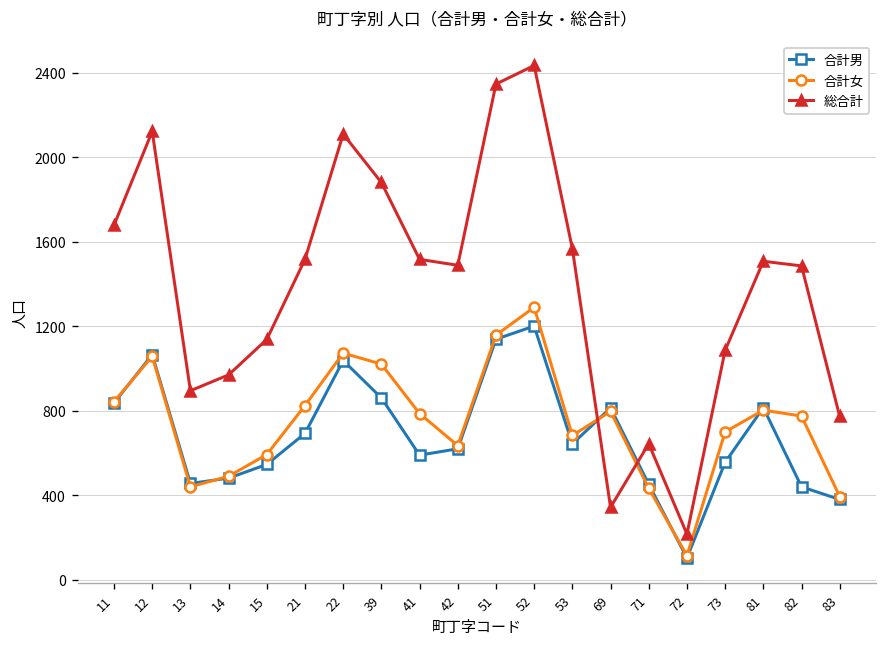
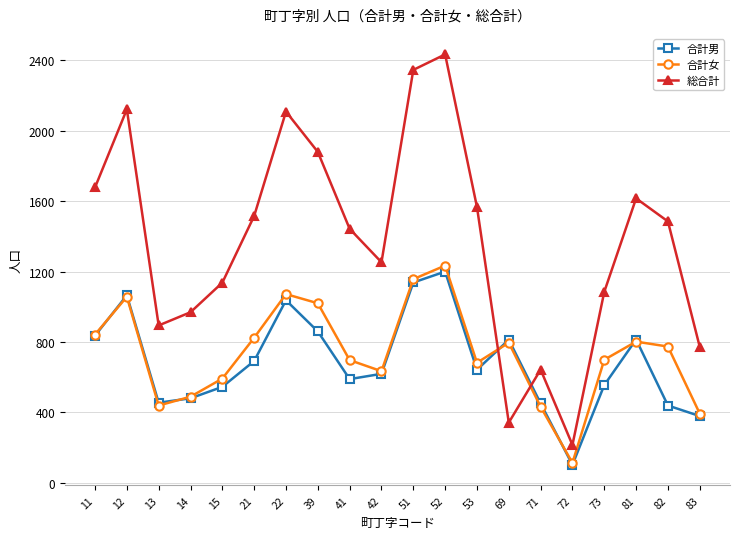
合計女, 41: 790 -> 700
総合計, 41: 1520 -> 1440
総合計, 42: 1490 -> 1250
合計女, 52: 1290 -> 1230
総合計, 81: 1510 -> 1620
